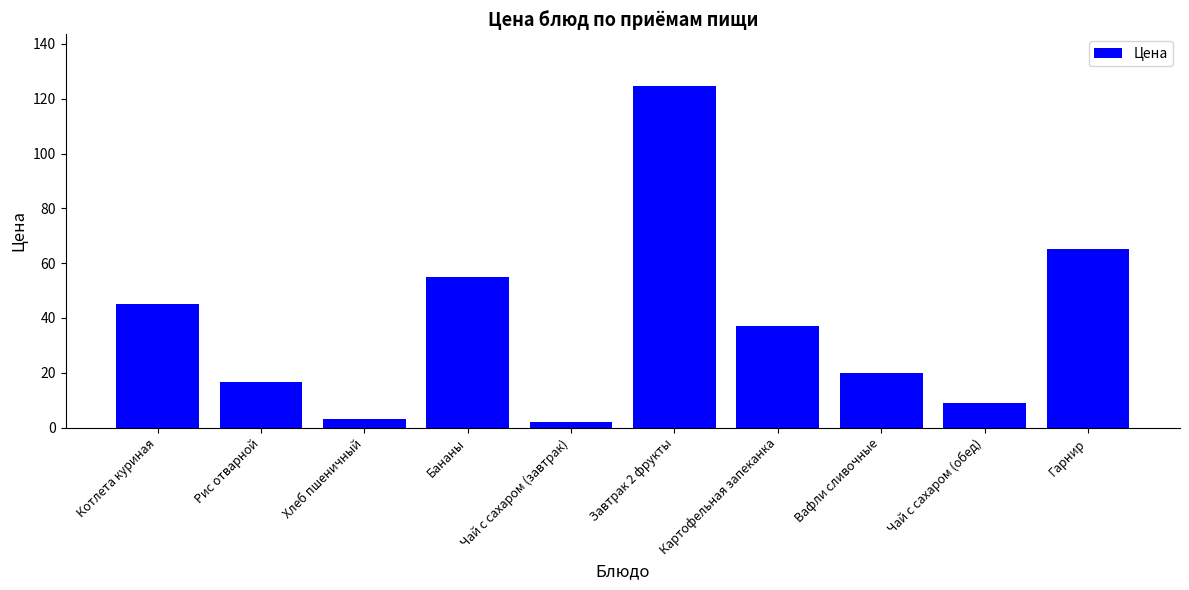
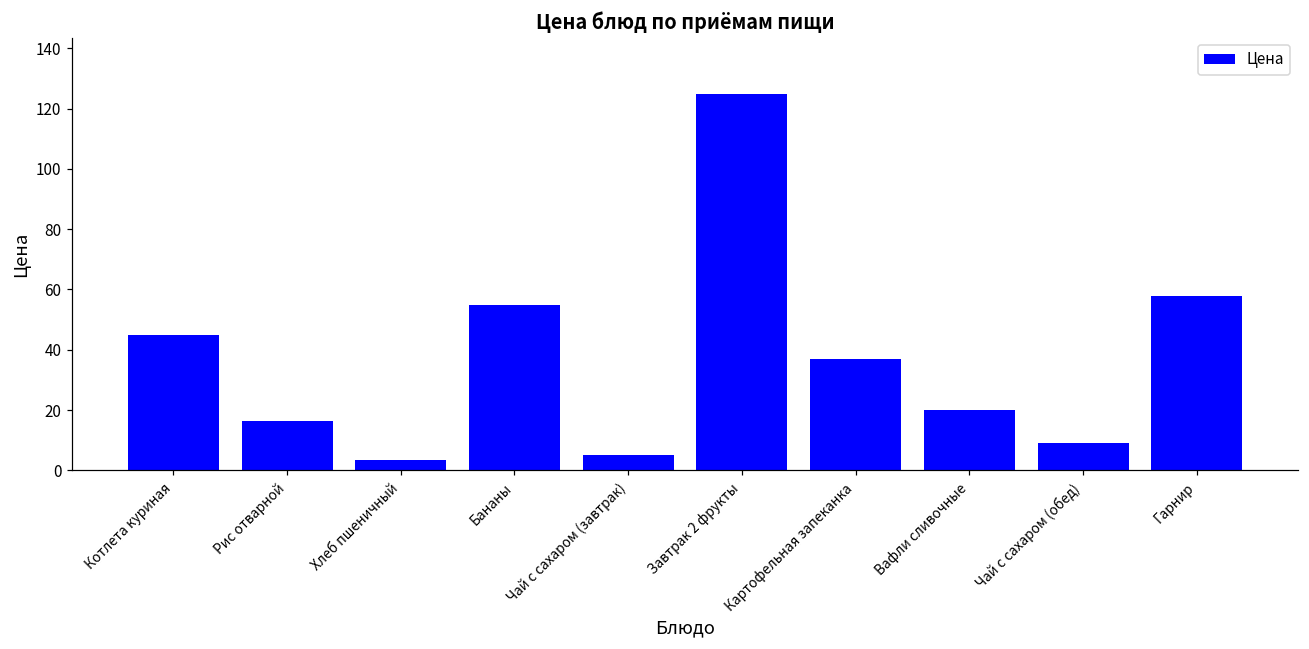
Чай с сахаром (завтрак): 2 -> 5
Гарнир: 65 -> 58
